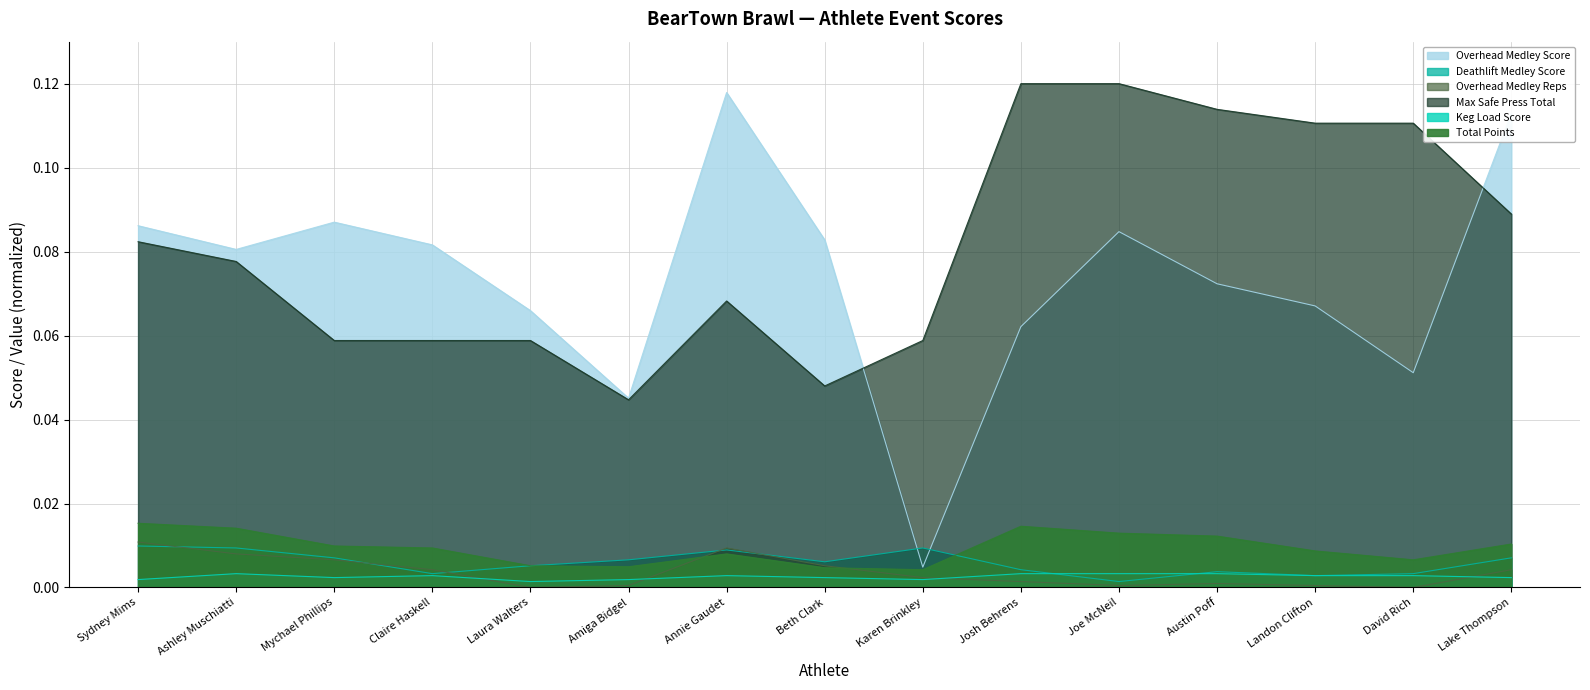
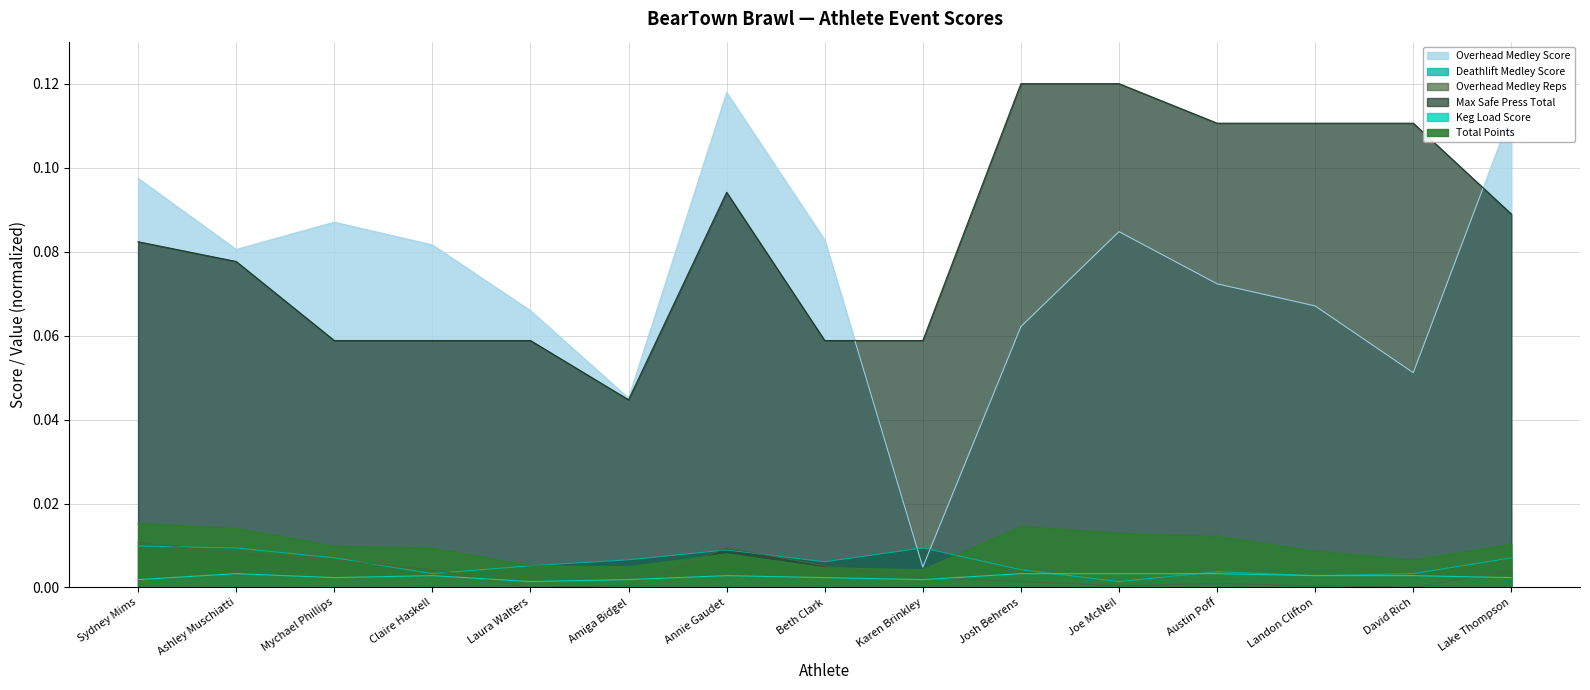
Overhead Medley Score, Sydney Mims: 0.086 -> 0.097
Max Safe Press Total, Annie Gaudet: 0.068 -> 0.094
Max Safe Press Total, Beth Clark: 0.048 -> 0.059
Max Safe Press Total, Austin Poff: 0.114 -> 0.111
